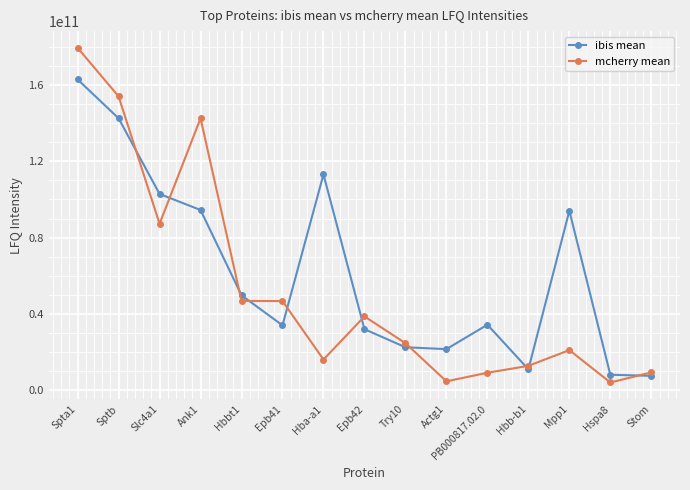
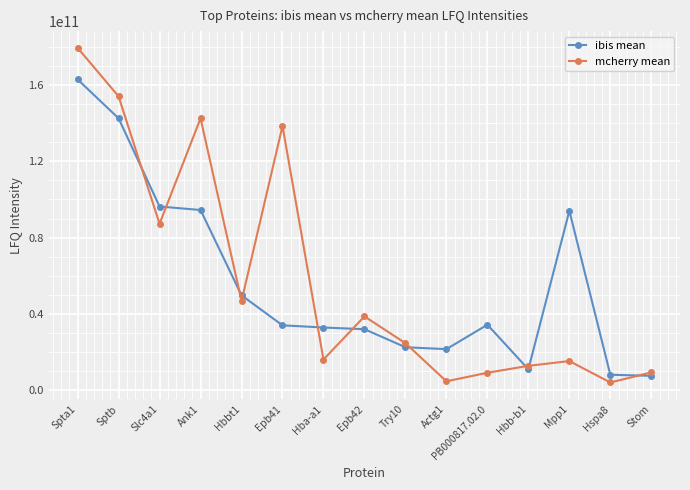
ibis mean, Slc4a1: 103000000000 -> 96000000000
mcherry mean, Epb41: 47000000000 -> 138000000000
ibis mean, Hba-a1: 113000000000 -> 33000000000
mcherry mean, Mpp1: 21000000000 -> 15000000000
